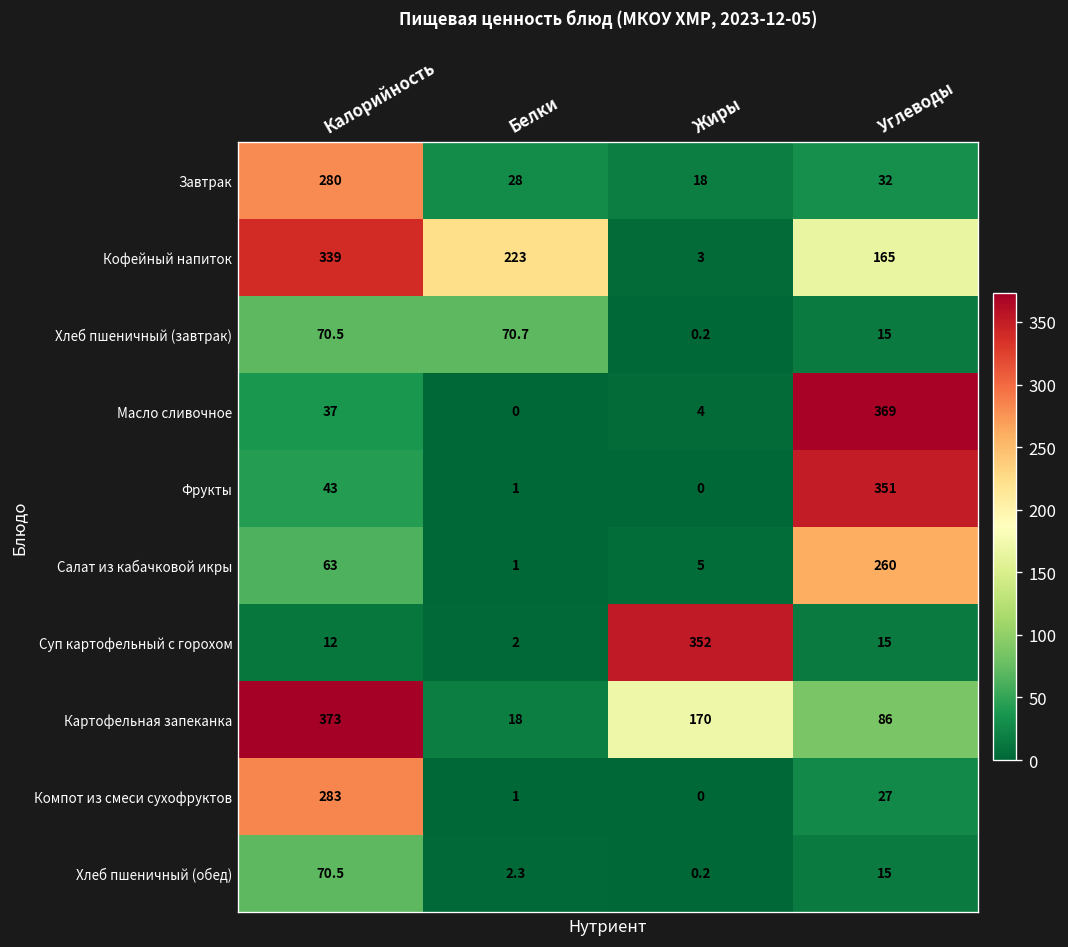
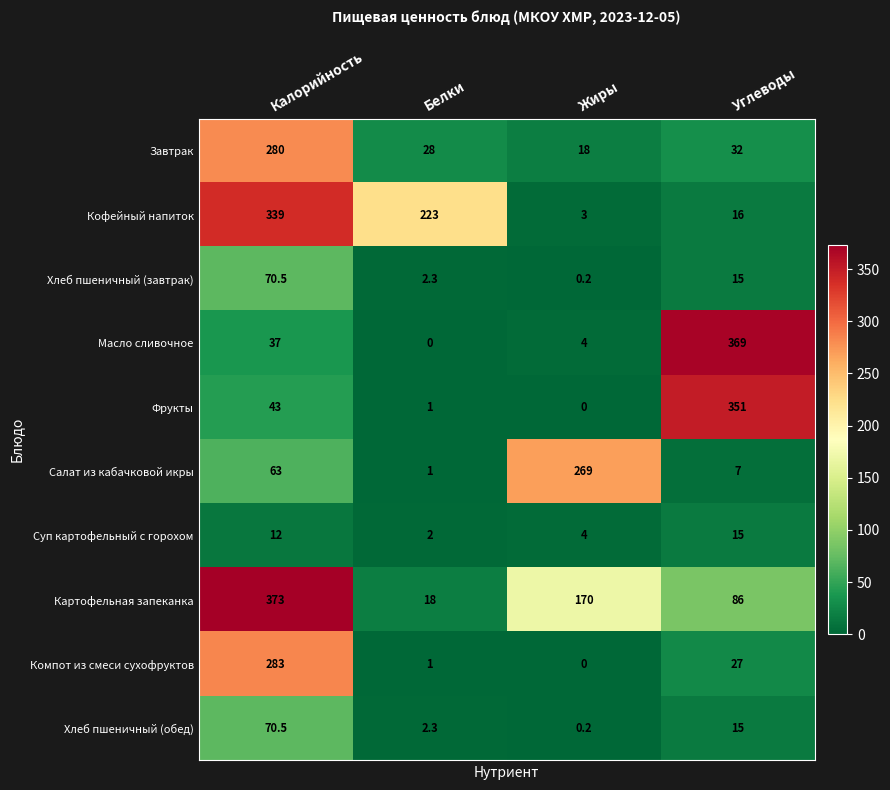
Кофейный напиток, Углеводы: 165 -> 16
Хлеб пшеничный (завтрак), Белки: 70.7 -> 2.3
Салат из кабачковой икры, Жиры: 5 -> 269
Салат из кабачковой икры, Углеводы: 260 -> 7
Суп картофельный с горохом, Жиры: 352 -> 4
